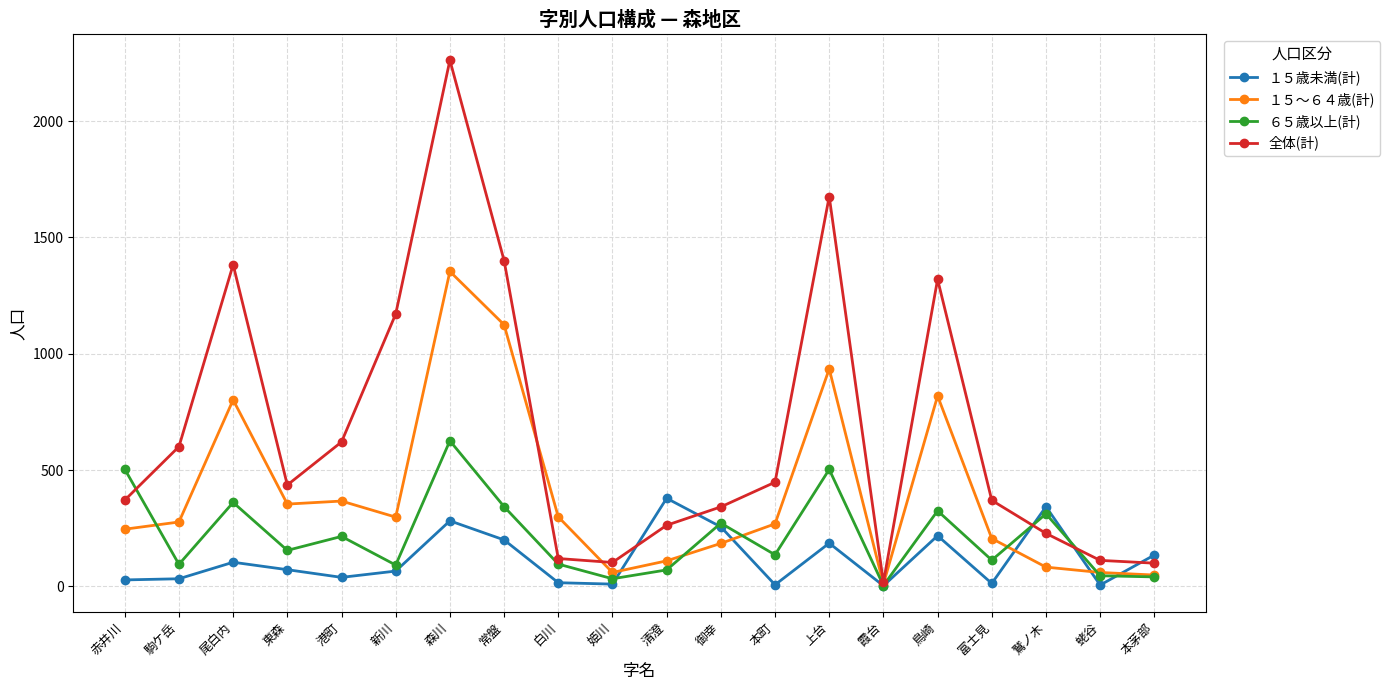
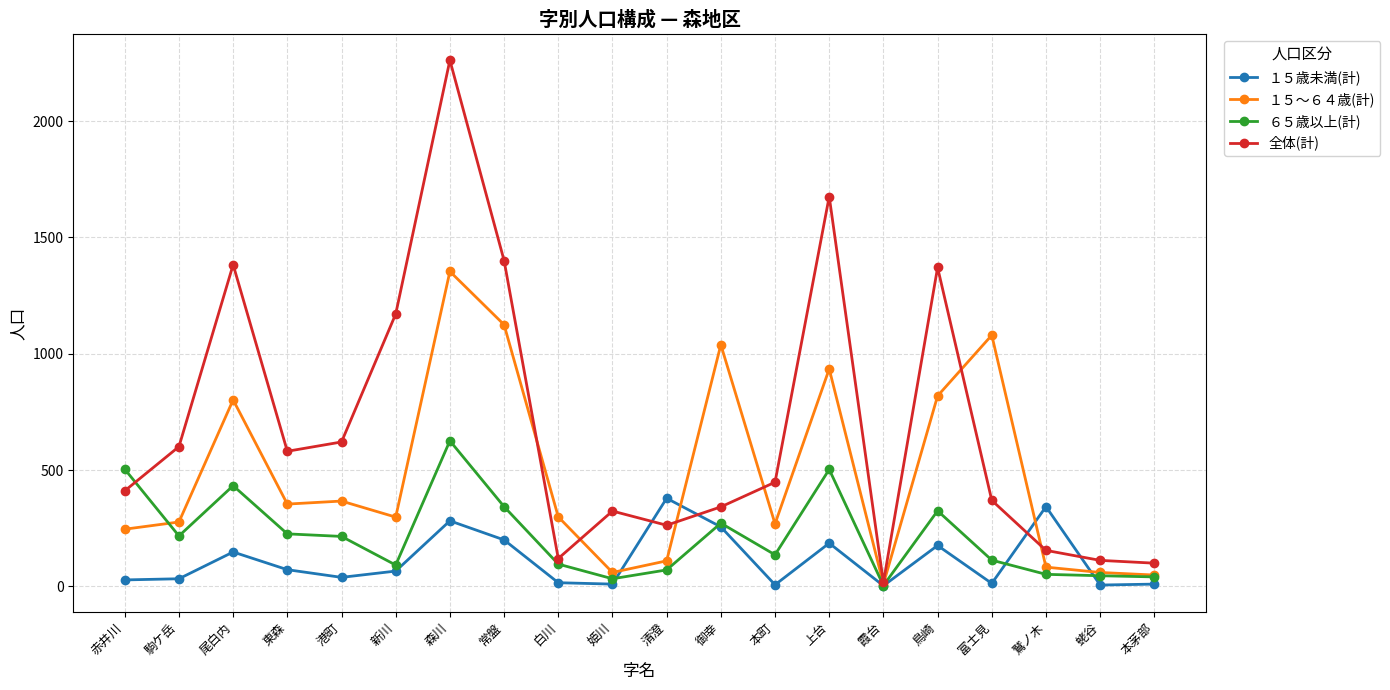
全体(計), 赤井川: 370 -> 410
６５歳以上(計), 駒ケ岳: 100 -> 220
１５歳未満(計), 尾白内: 100 -> 150
６５歳以上(計), 尾白内: 360 -> 430
６５歳以上(計), 東森: 160 -> 230
全体(計), 東森: 440 -> 580
全体(計), 姫川: 100 -> 320
１５～６４歳(計), 御幸: 190 -> 1040
１５歳未満(計), 鳥崎: 220 -> 180
全体(計), 鳥崎: 1320 -> 1370
１５～６４歳(計), 富士見: 210 -> 1080
６５歳以上(計), 鷲ノ木: 310 -> 50
全体(計), 鷲ノ木: 230 -> 160
１５歳未満(計), 本茅部: 140 -> 10
